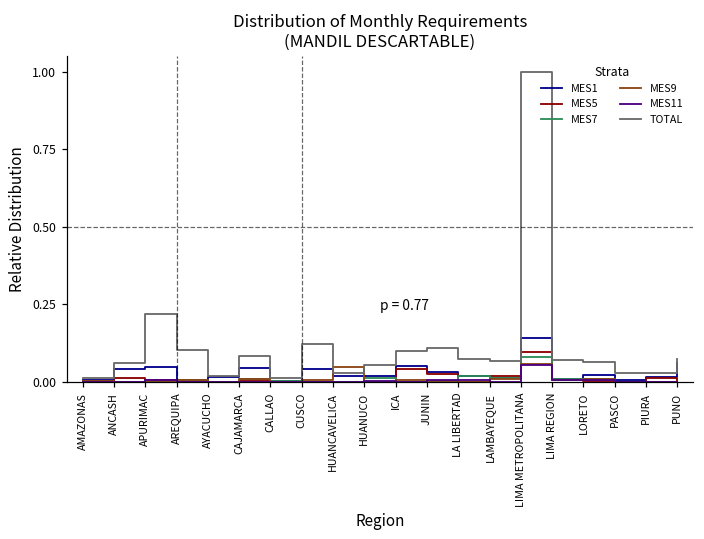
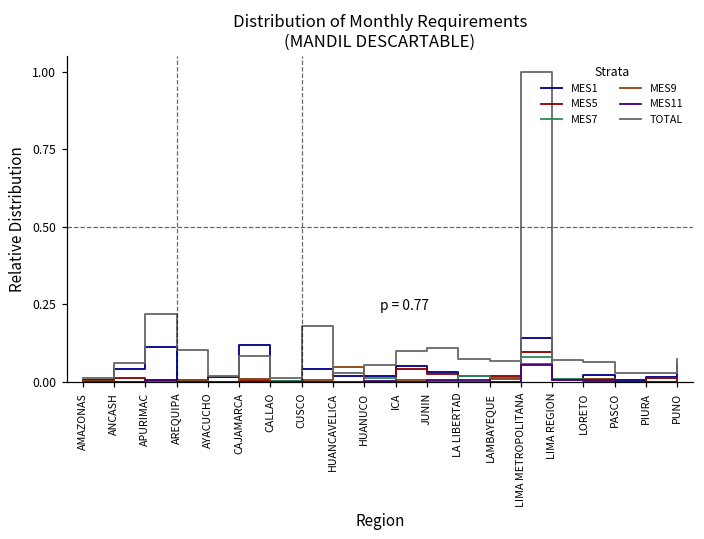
MES1, APURIMAC: 0.05 -> 0.11
MES1, CAJAMARCA: 0.05 -> 0.12
TOTAL, CUSCO: 0.12 -> 0.18
